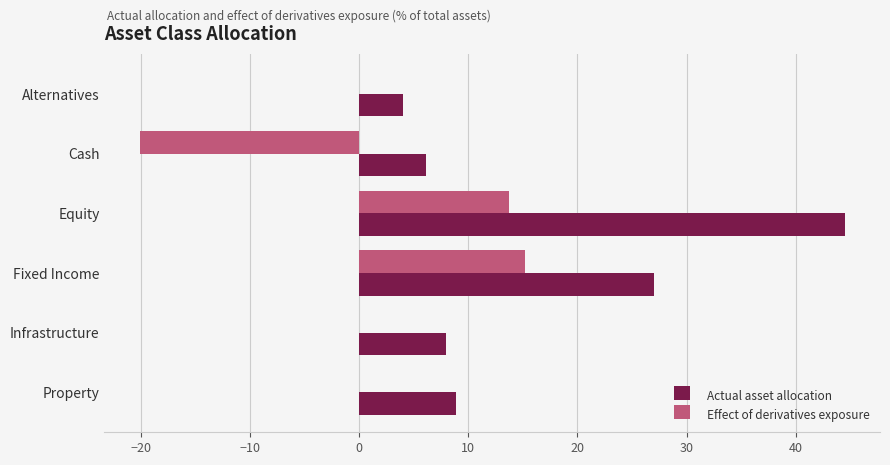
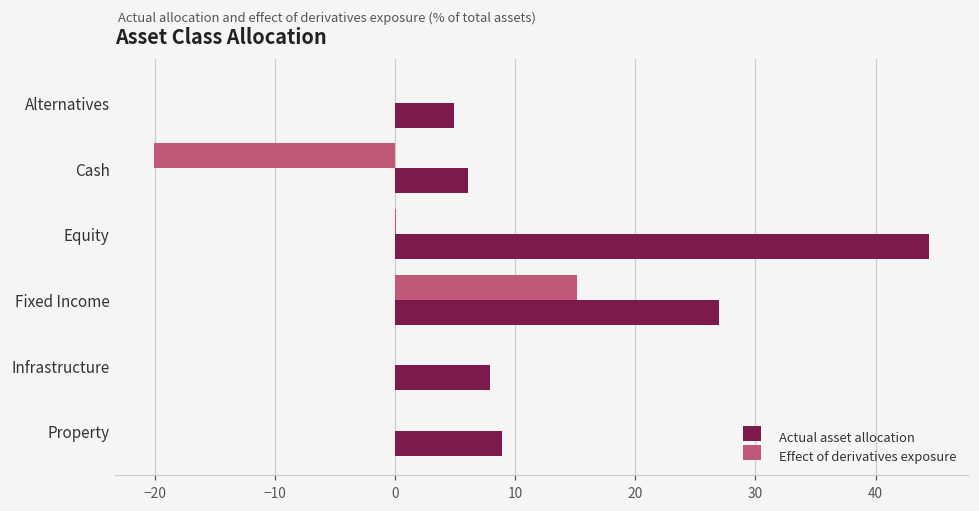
Actual asset allocation, Alternatives: 4.0 -> 4.9
Effect of derivatives exposure, Equity: 13.8 -> 0.1
